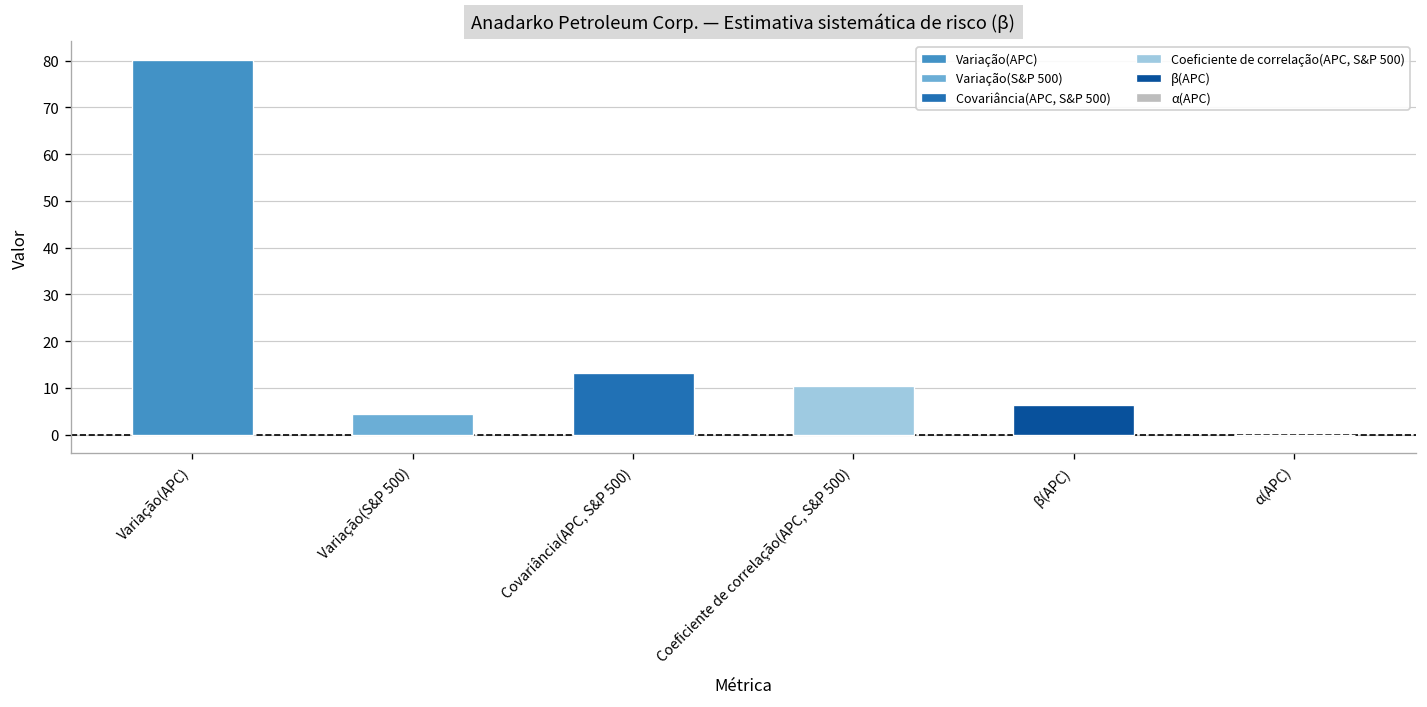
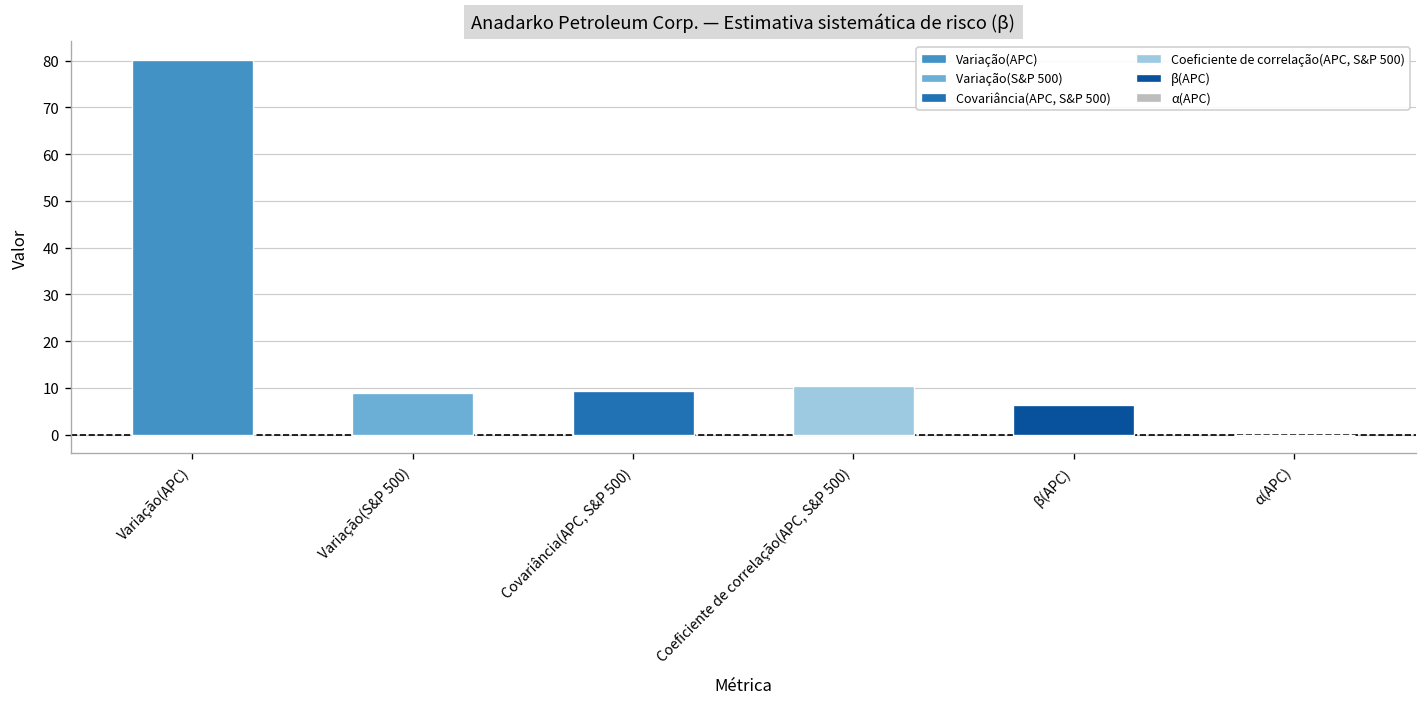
Variação(S&P 500): 4 -> 9
Covariância(APC, S&P 500): 13 -> 9
